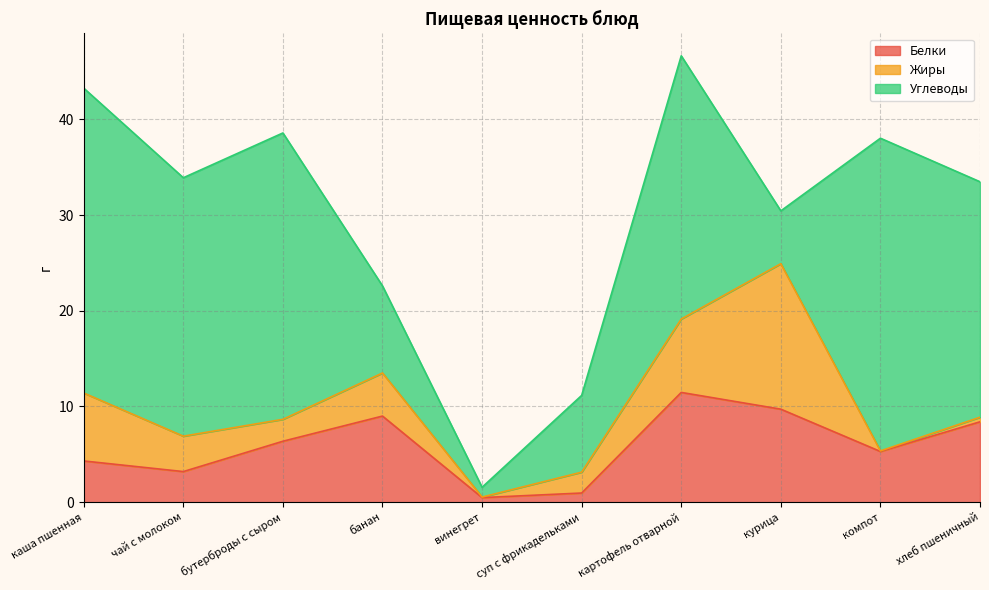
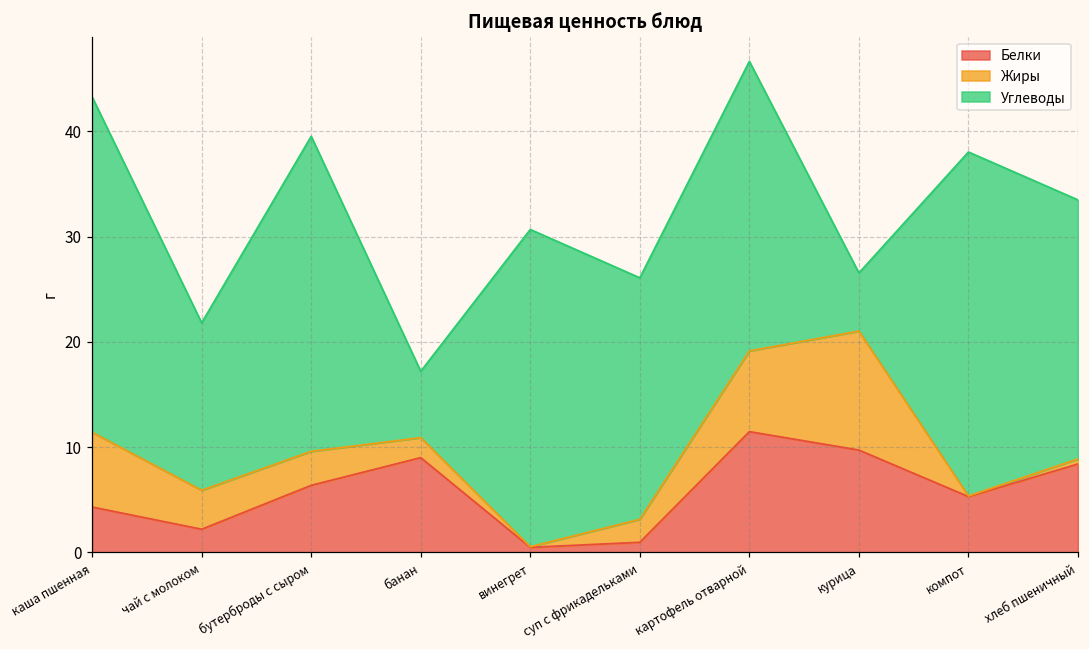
Белки, чай с молоком: 3 -> 2
Углеводы, чай с молоком: 27 -> 16
Жиры, бутерброды с сыром: 2 -> 3
Жиры, банан: 5 -> 2
Углеводы, банан: 9 -> 6
Углеводы, винегрет: 1 -> 30
Углеводы, суп с фрикадельками: 8 -> 23
Жиры, курица: 15 -> 11
